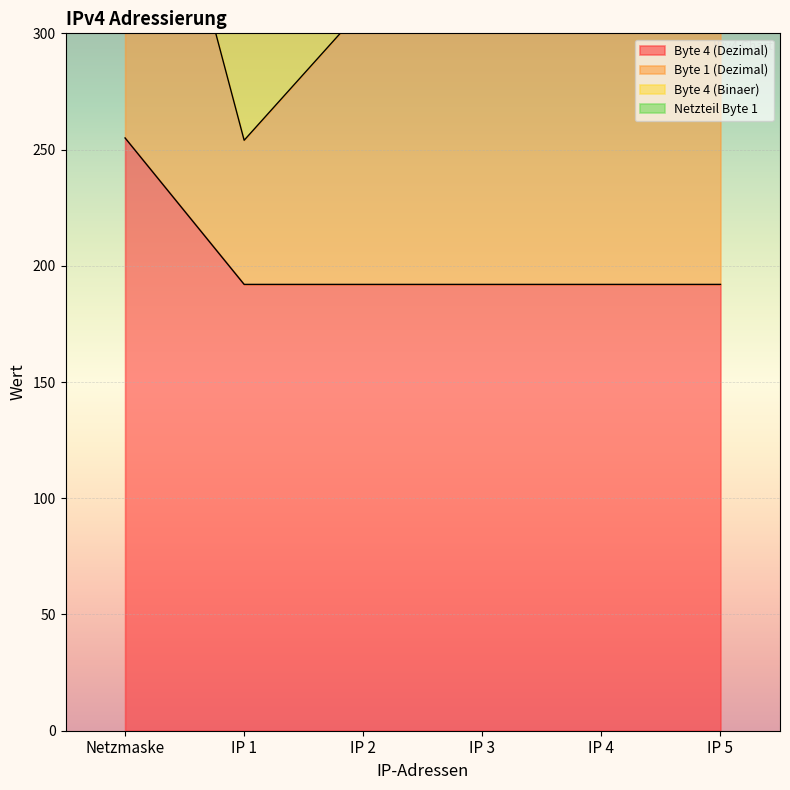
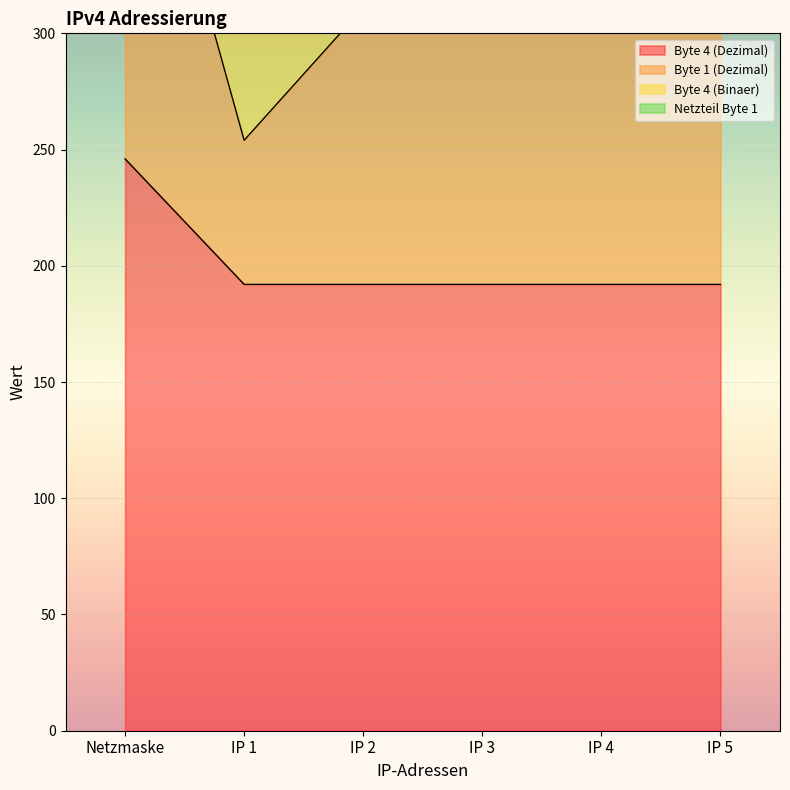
Byte 4 (Dezimal), Netzmaske: 255 -> 246
